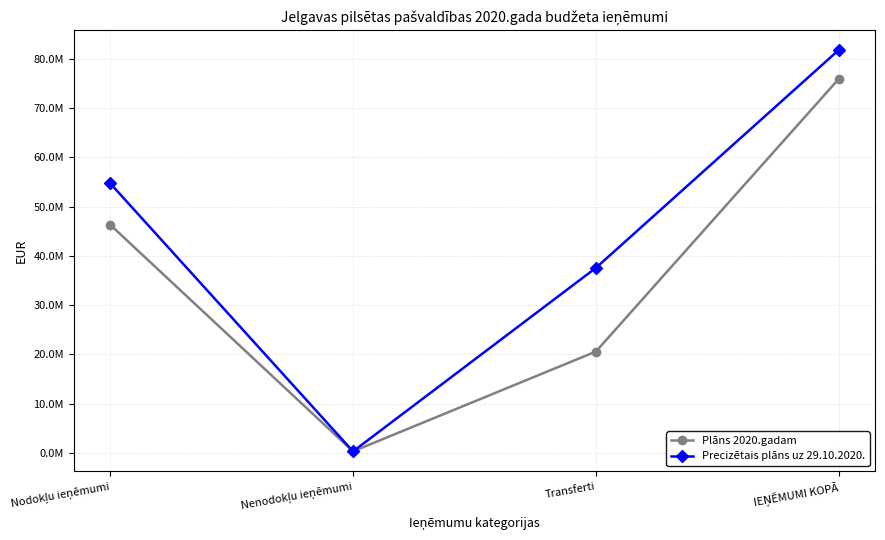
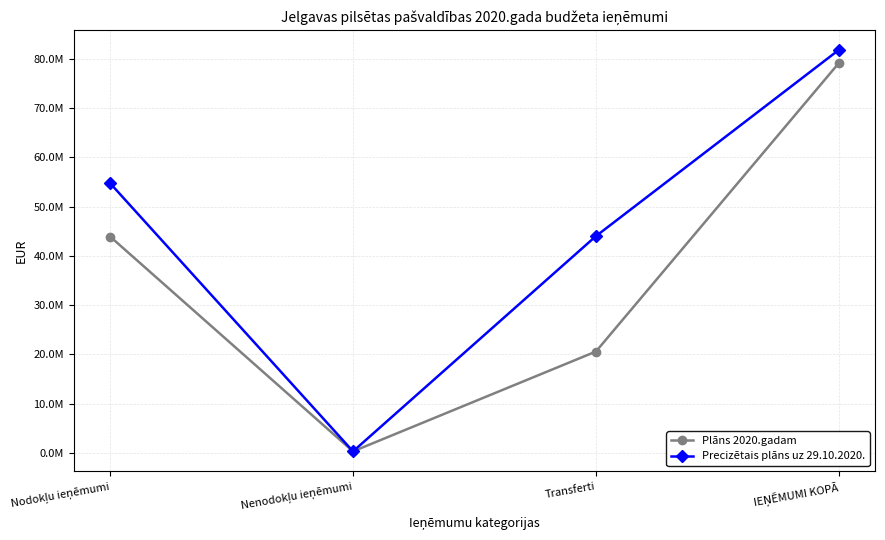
Plāns 2020.gadam, Nodokļu ieņēmumi: 46000000 -> 44000000
Precizētais plāns uz 29.10.2020., Transferti: 38000000 -> 44000000
Plāns 2020.gadam, IEŅĒMUMI KOPĀ: 76000000 -> 79000000
